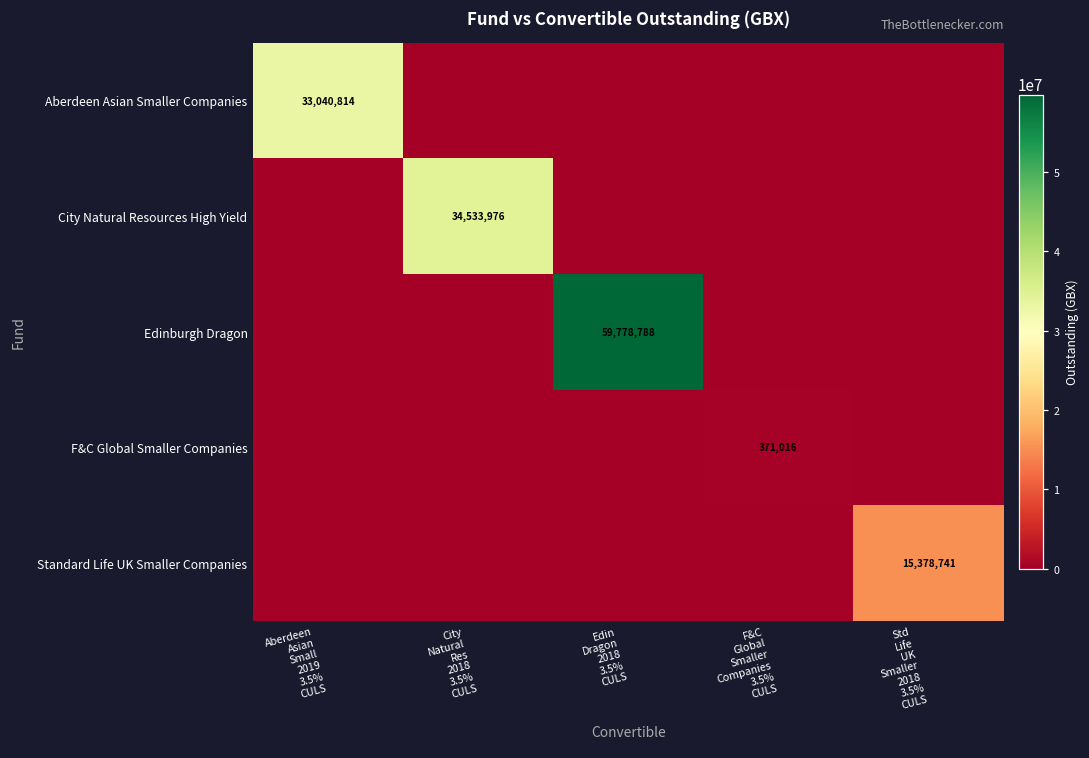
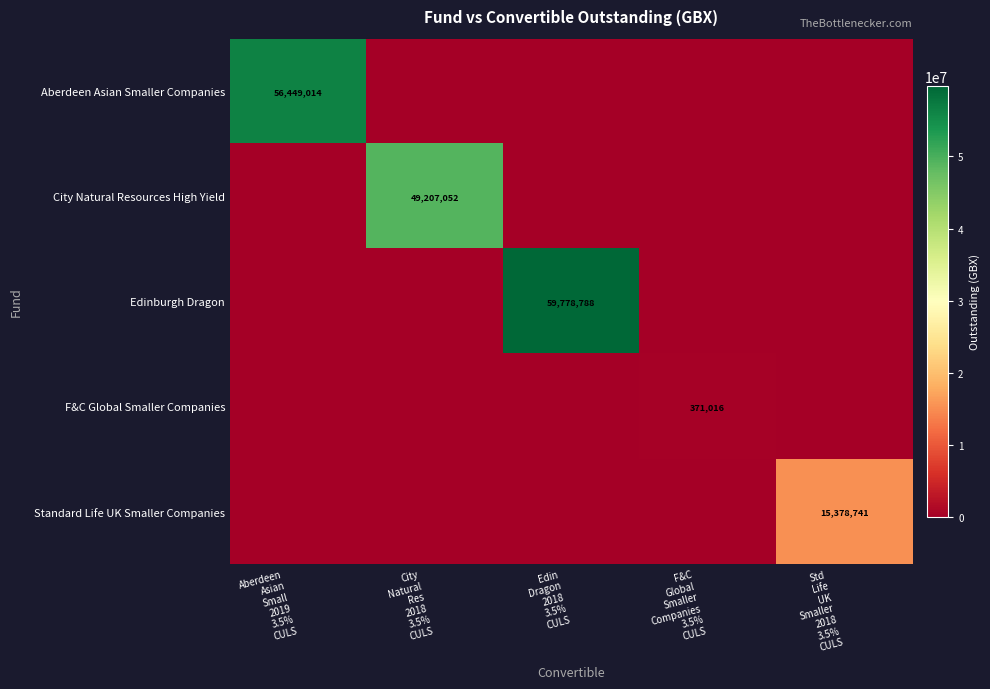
Aberdeen Asian Smaller Companies, Aberdeen Asian Small 2019 3.5% CULS: 33,040,814 -> 56,449,014
City Natural Resources High Yield, City Natural Res 2018 3.5% CULS: 34,533,976 -> 49,207,052
